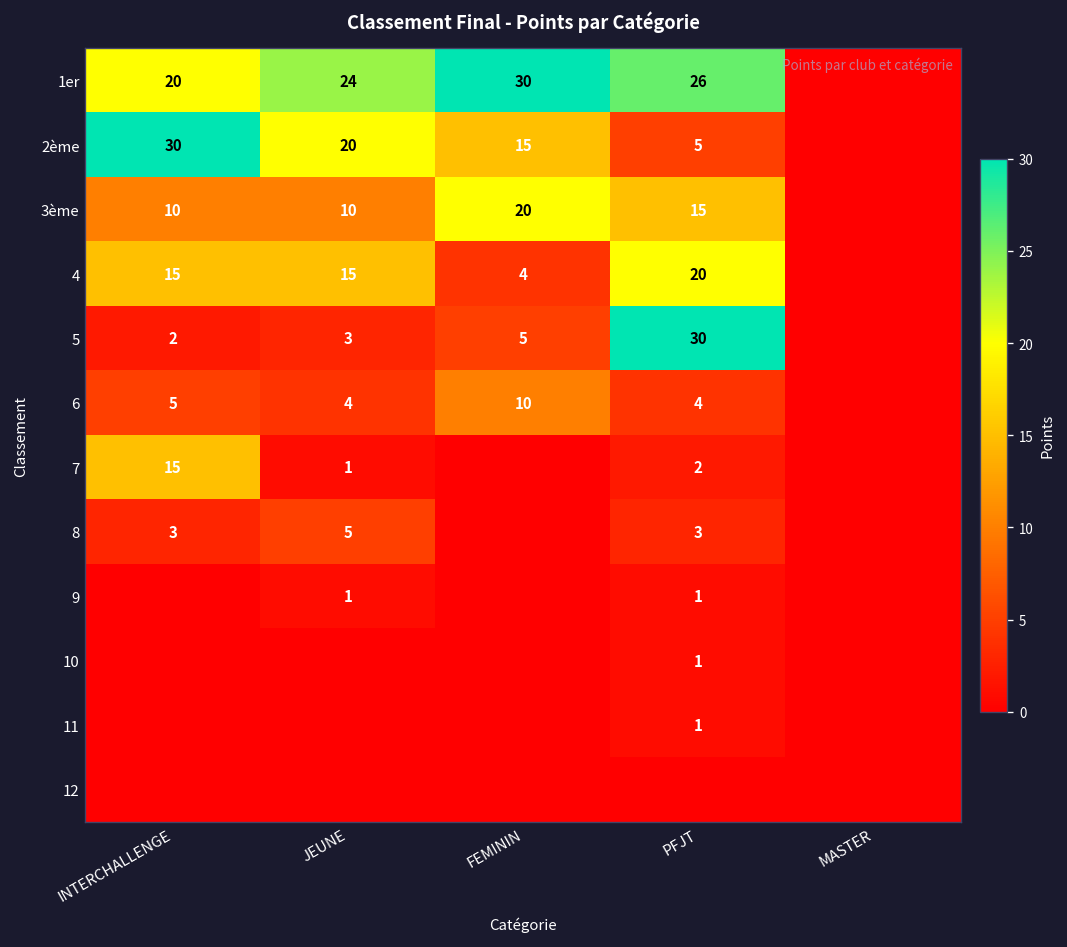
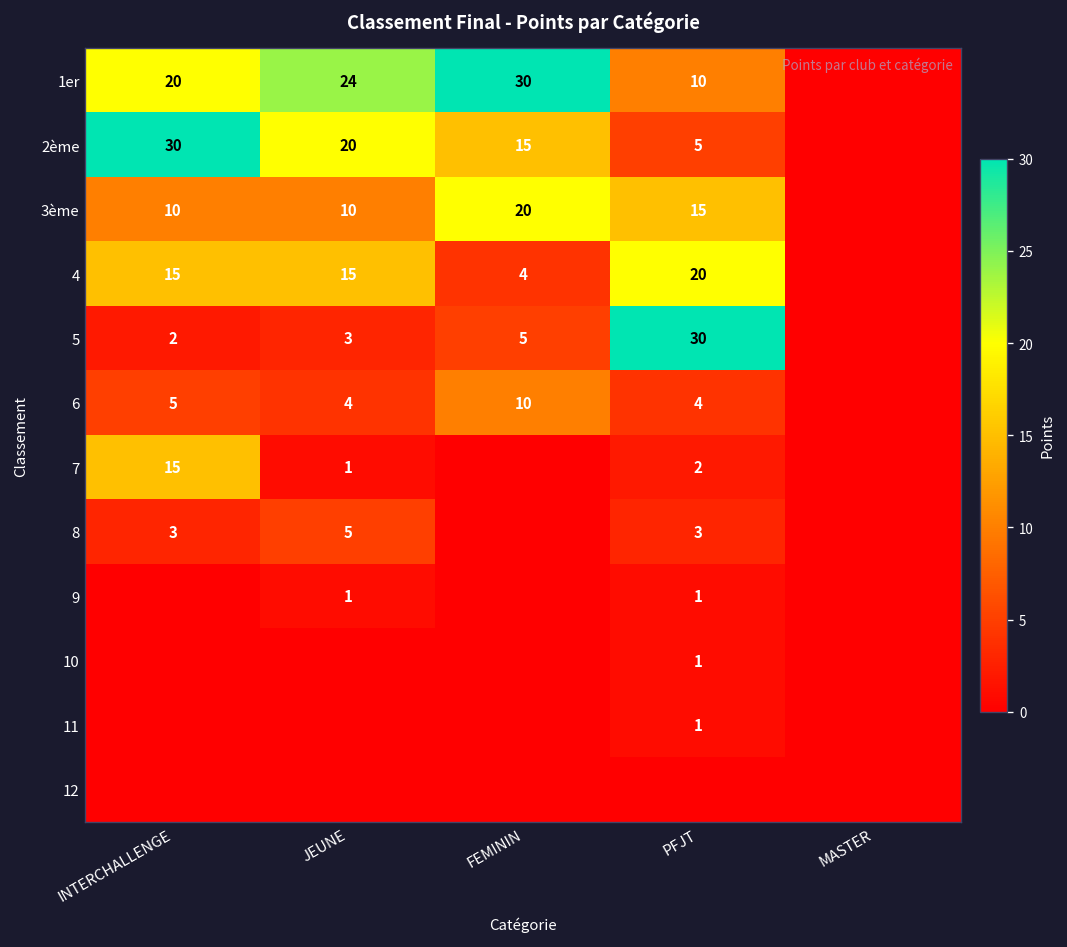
1er, PFJT: 26 -> 10
